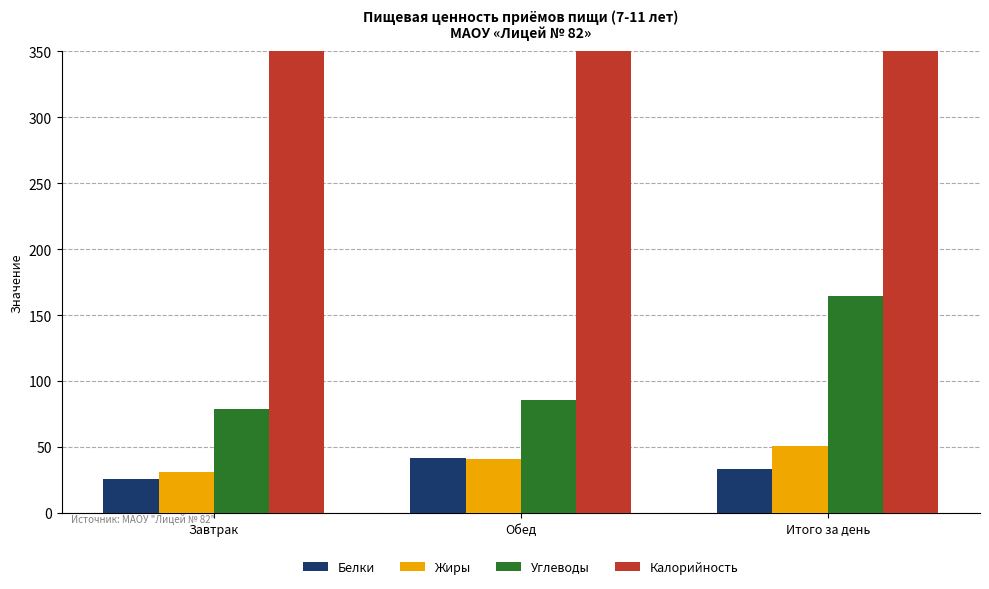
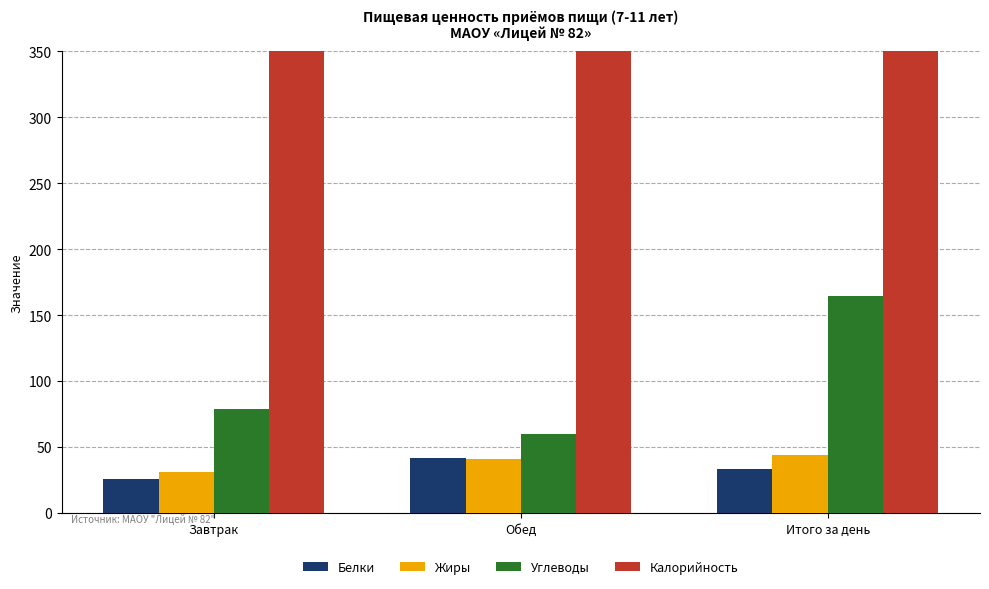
Углеводы, Обед: 85 -> 60
Жиры, Итого за день: 51 -> 44
